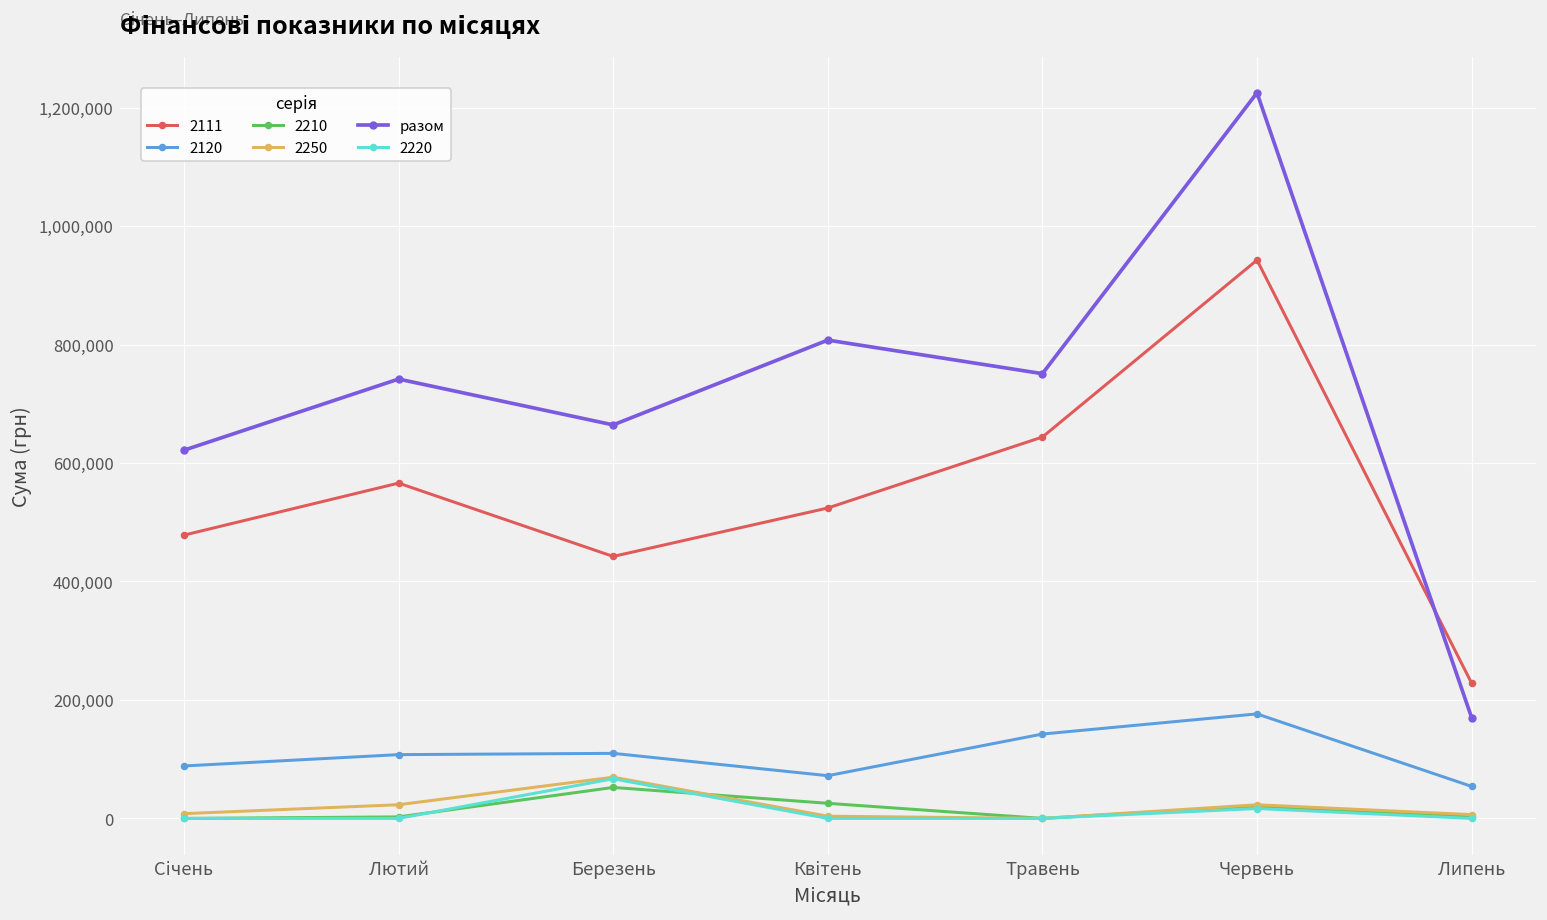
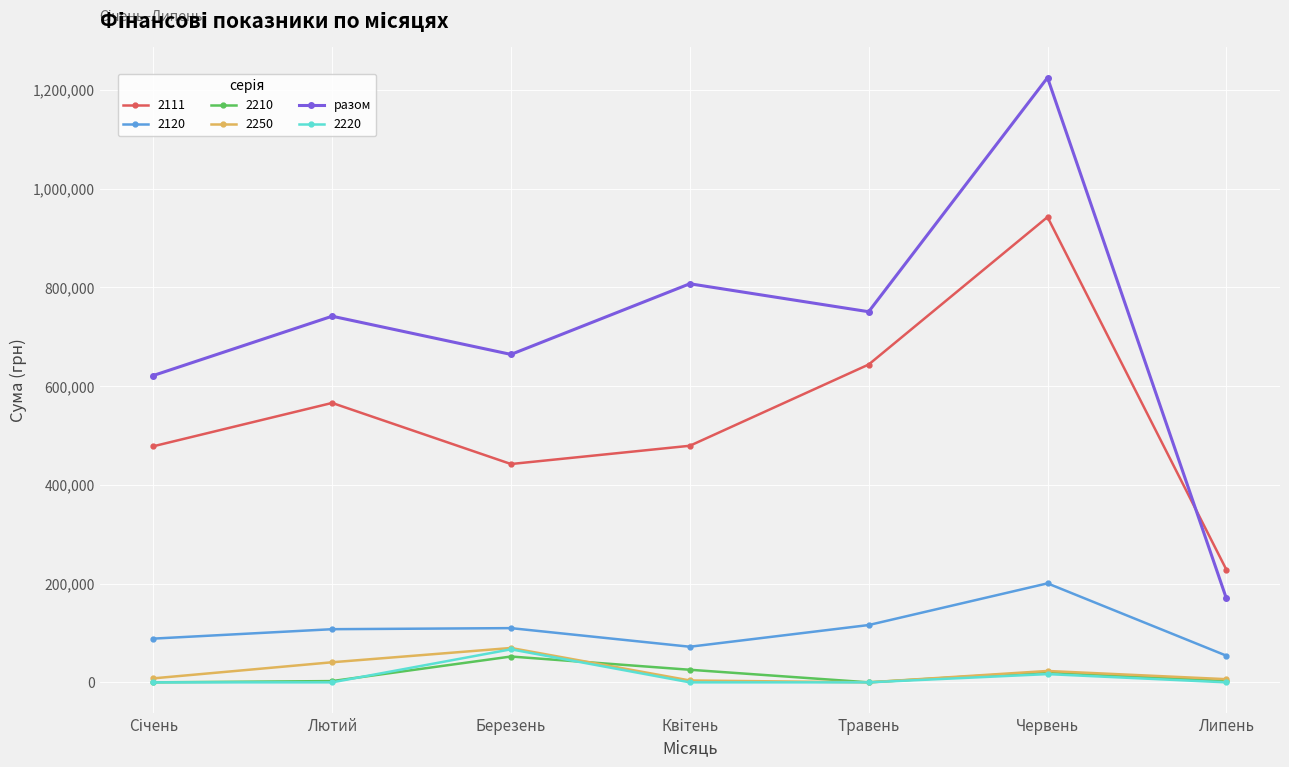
2250, Лютий: 20,000 -> 40,000
2111, Квітень: 520,000 -> 480,000
2120, Травень: 140,000 -> 120,000
2120, Червень: 180,000 -> 200,000
